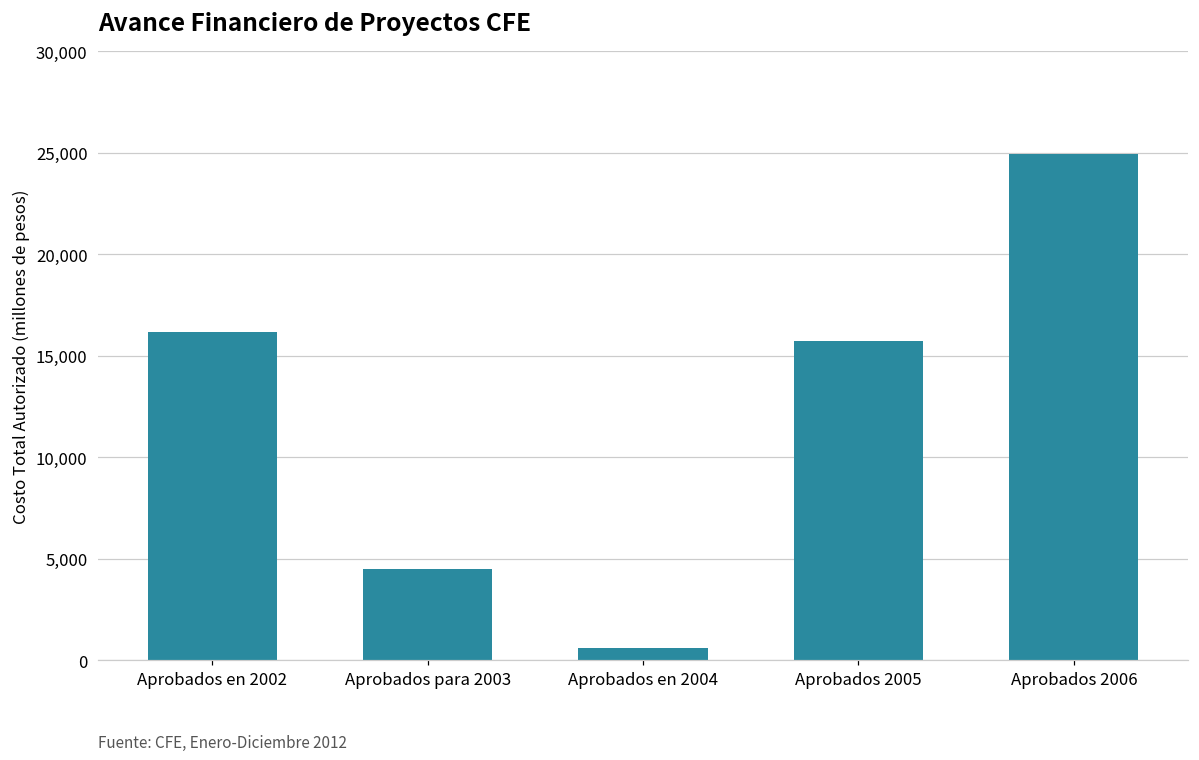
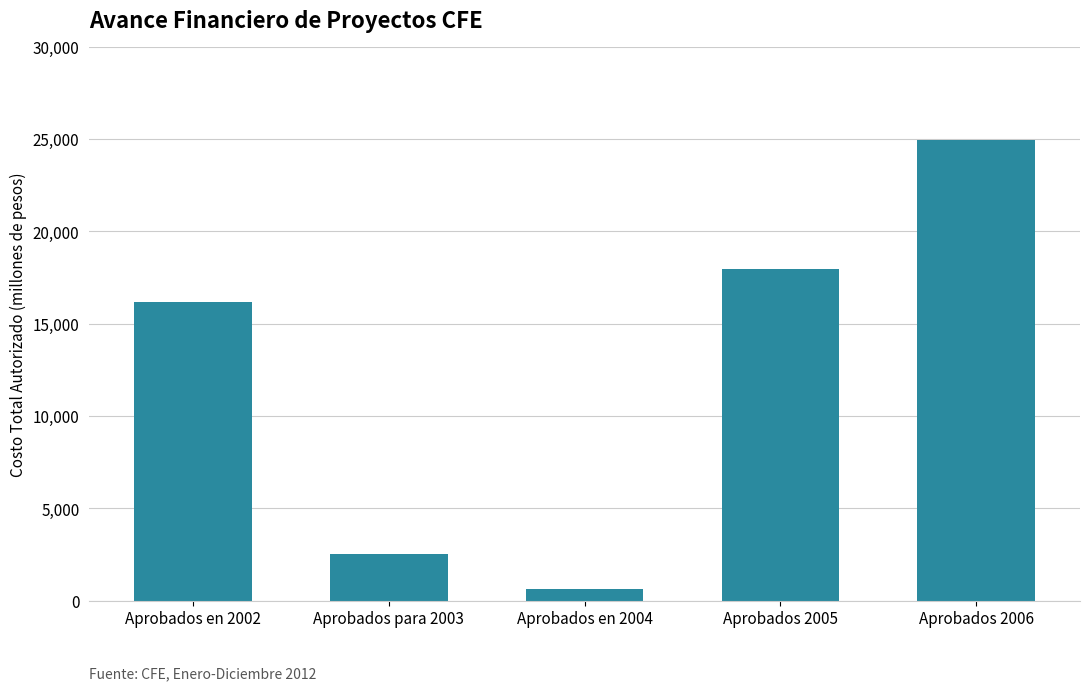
Aprobados para 2003: 4,500 -> 2,500
Aprobados 2005: 15,700 -> 18,000
